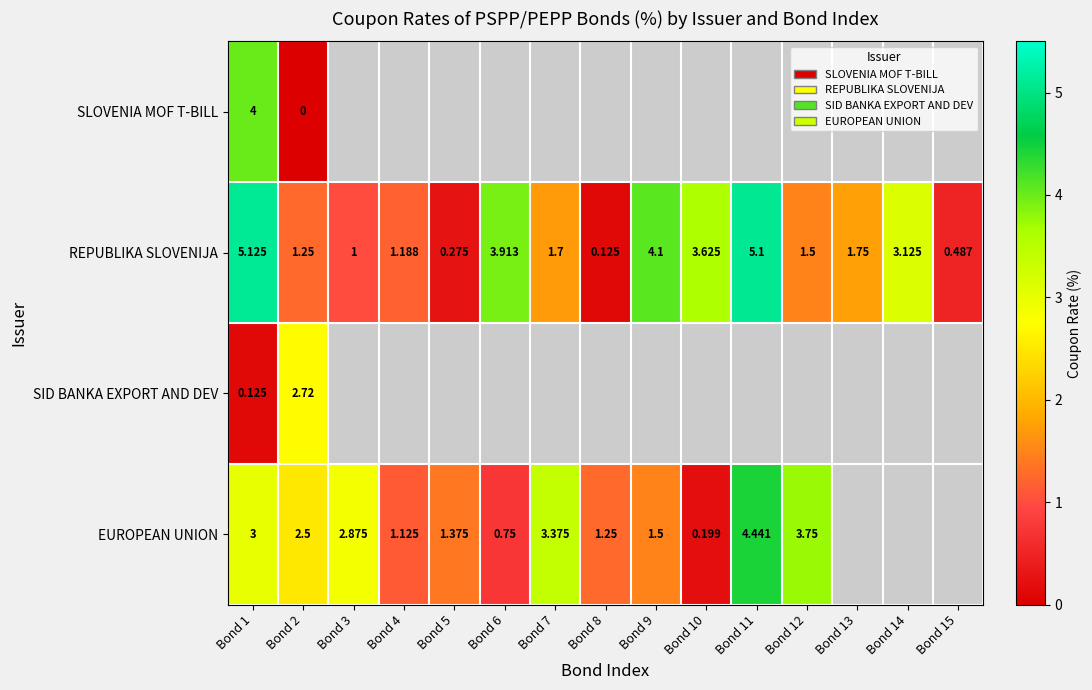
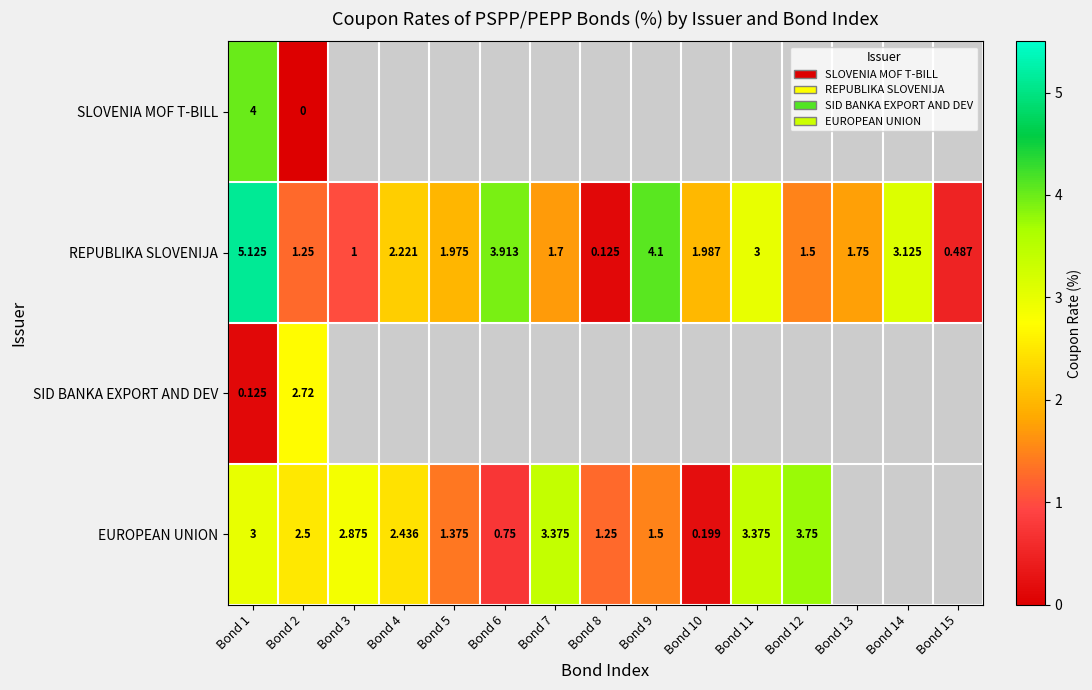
REPUBLIKA SLOVENIJA, Bond 4: 1.188 -> 2.221
REPUBLIKA SLOVENIJA, Bond 5: 0.275 -> 1.975
REPUBLIKA SLOVENIJA, Bond 10: 3.625 -> 1.987
REPUBLIKA SLOVENIJA, Bond 11: 5.1 -> 3
EUROPEAN UNION, Bond 4: 1.125 -> 2.436
EUROPEAN UNION, Bond 11: 4.441 -> 3.375
